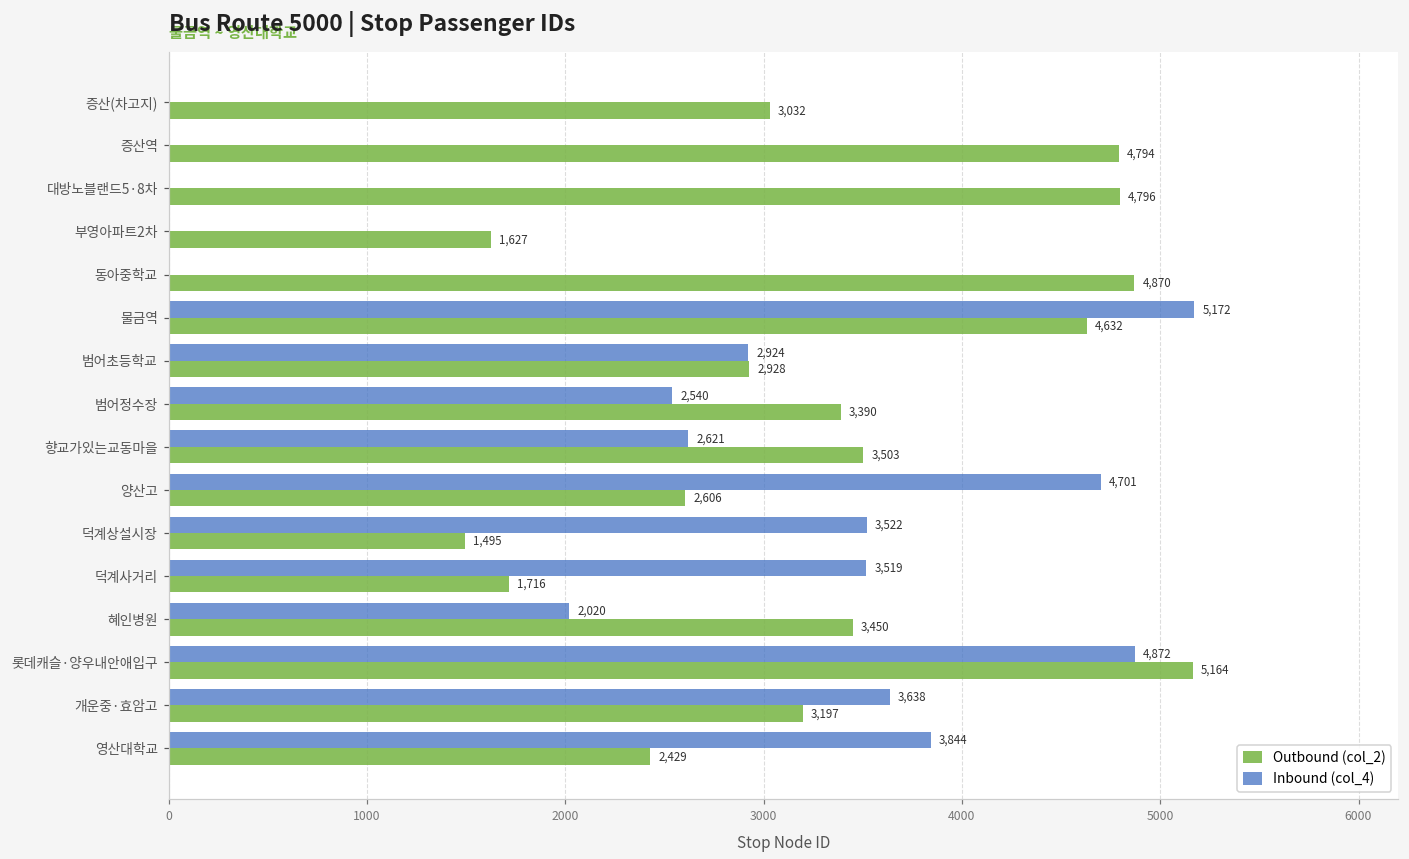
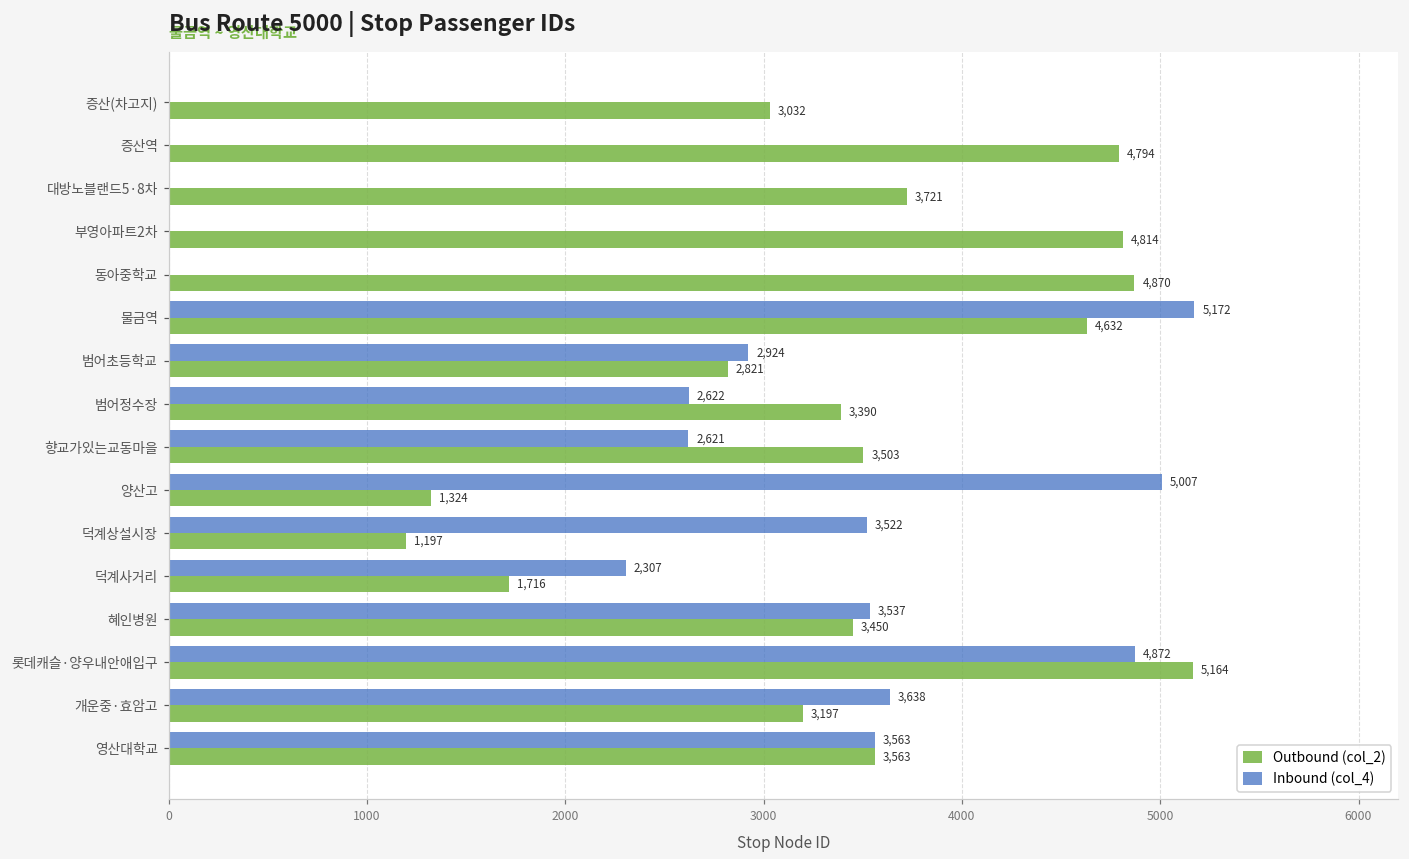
Outbound (col_2), 대방노블랜드5·8차: 4,796 -> 3,721
Outbound (col_2), 부영아파트2차: 1,627 -> 4,814
Outbound (col_2), 범어초등학교: 2,928 -> 2,821
Inbound (col_4), 범어정수장: 2,540 -> 2,622
Inbound (col_4), 양산고: 4,701 -> 5,007
Outbound (col_2), 양산고: 2,606 -> 1,324
Outbound (col_2), 덕계상설시장: 1,495 -> 1,197
Inbound (col_4), 덕계사거리: 3,519 -> 2,307
Inbound (col_4), 혜인병원: 2,020 -> 3,537
Inbound (col_4), 영산대학교: 3,844 -> 3,563
Outbound (col_2), 영산대학교: 2,429 -> 3,563
